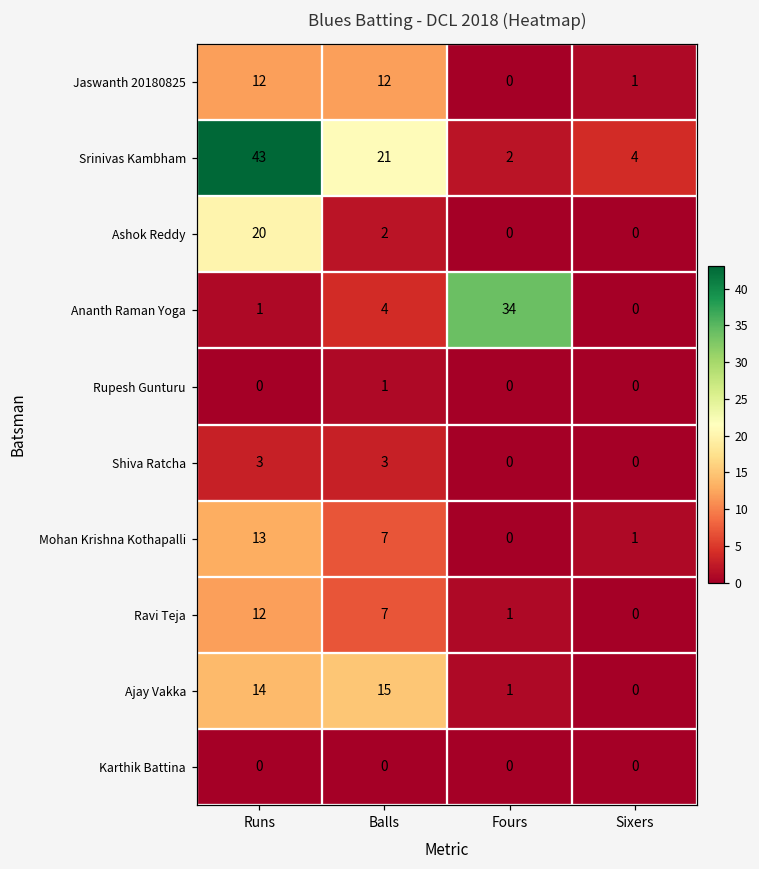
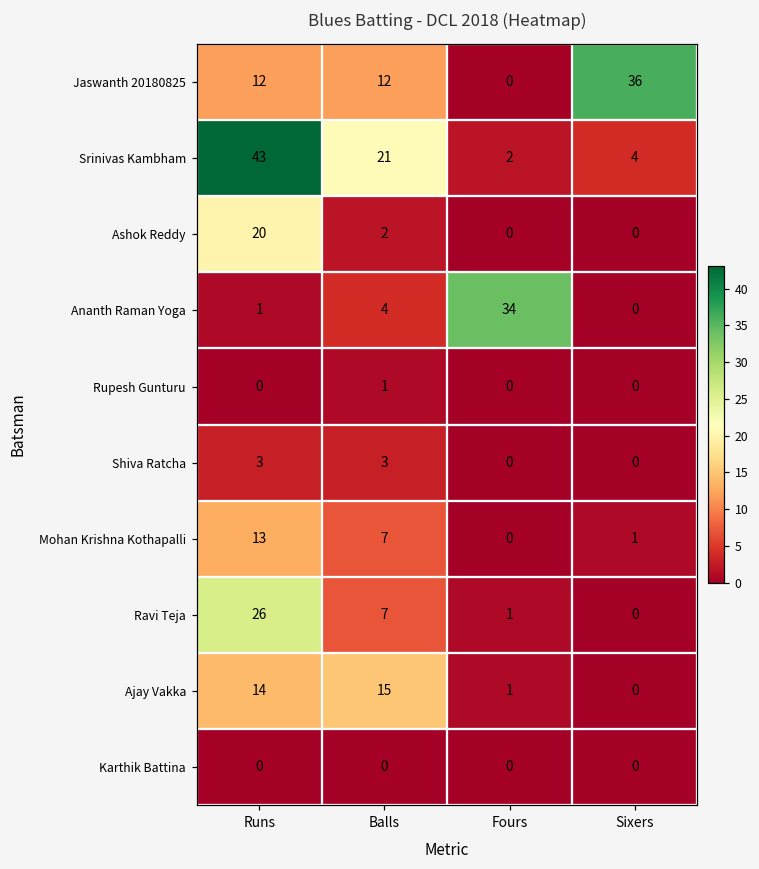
Jaswanth 20180825, Sixers: 1 -> 36
Ravi Teja, Runs: 12 -> 26
